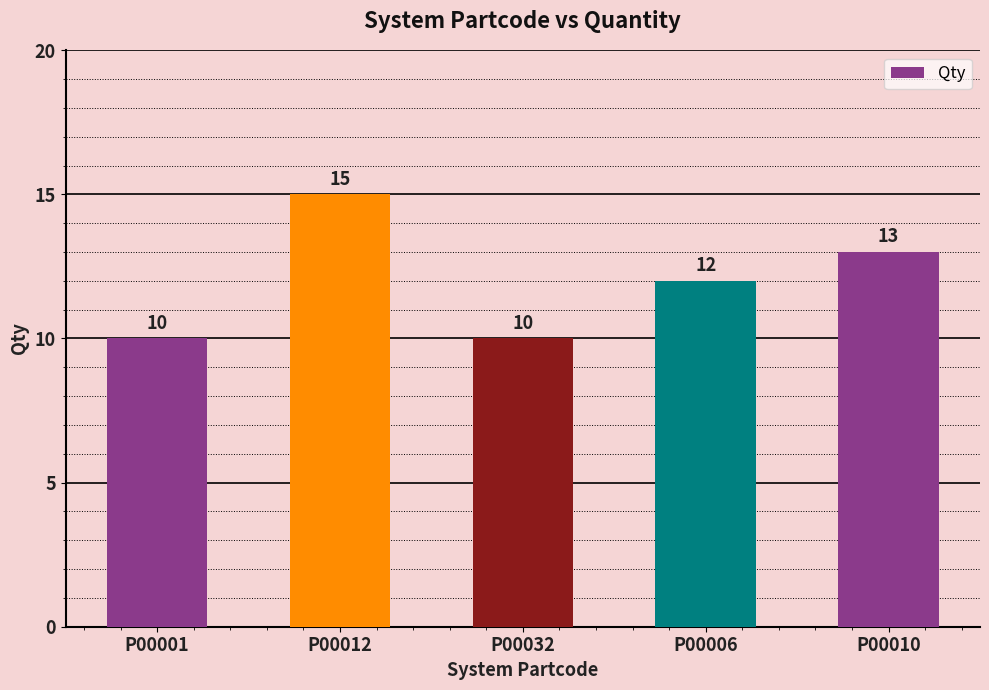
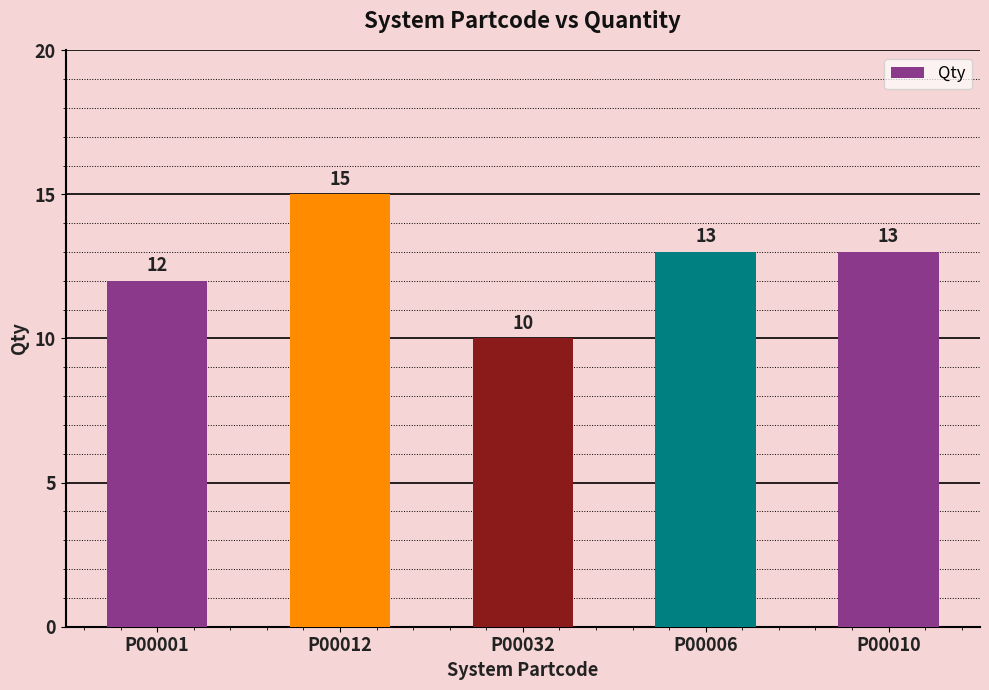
P00001: 10 -> 12
P00006: 12 -> 13
